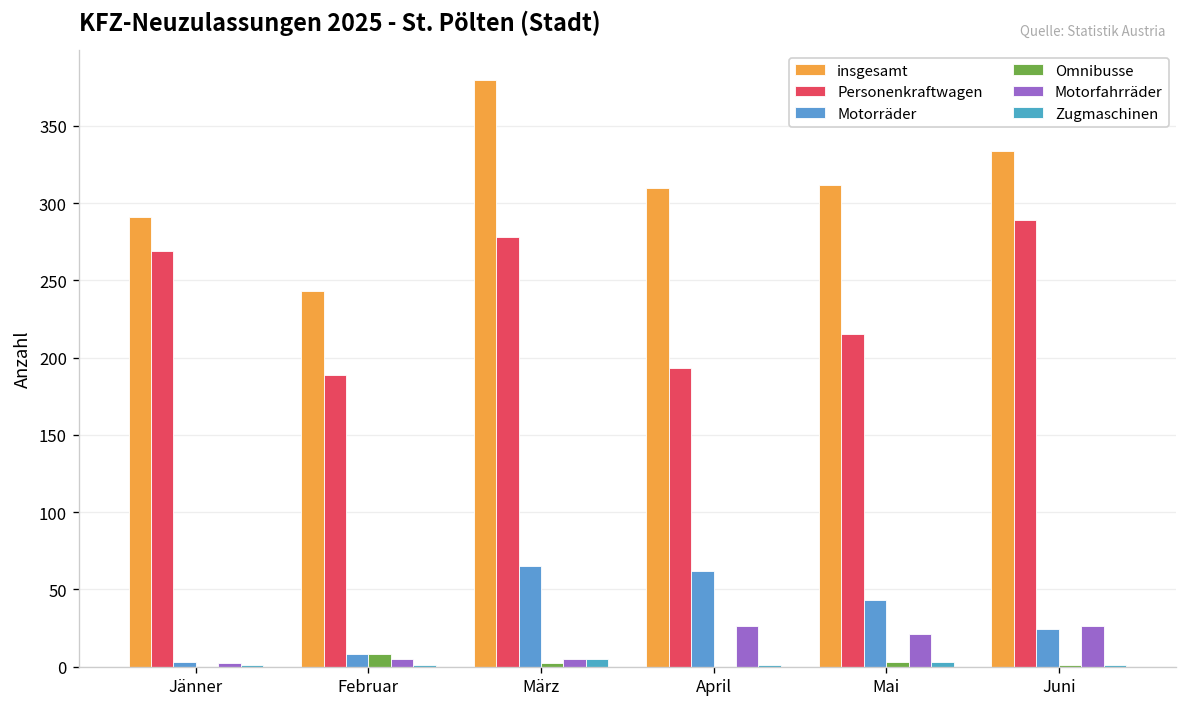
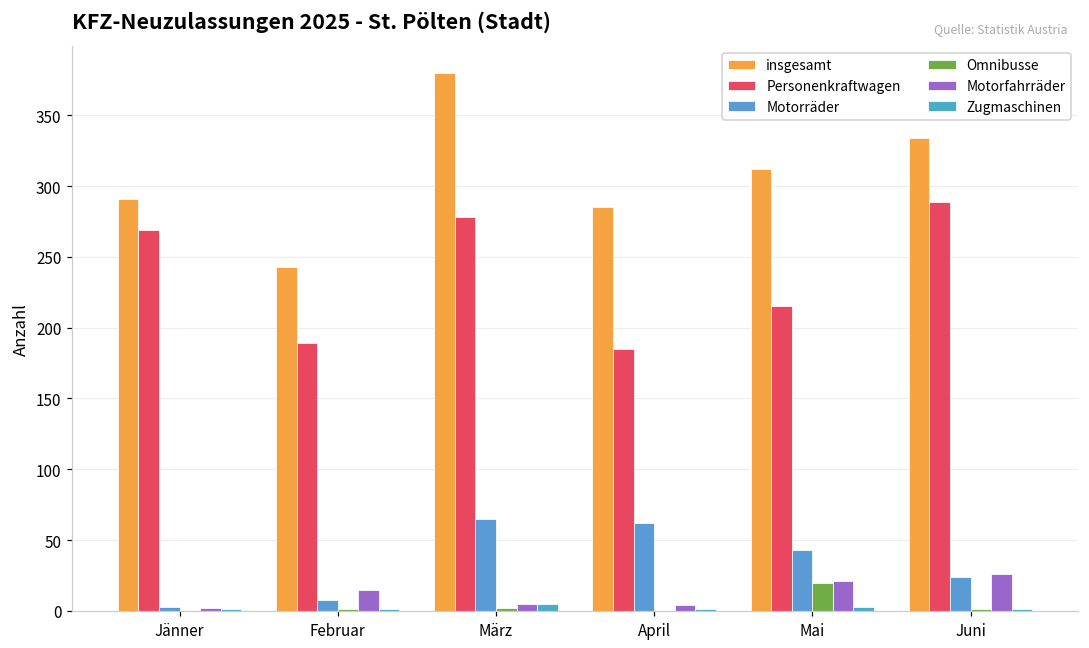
Omnibusse, Februar: 8 -> 1
Motorfahrräder, Februar: 5 -> 15
insgesamt, April: 310 -> 285
Personenkraftwagen, April: 193 -> 185
Motorfahrräder, April: 26 -> 4
Omnibusse, Mai: 3 -> 20
